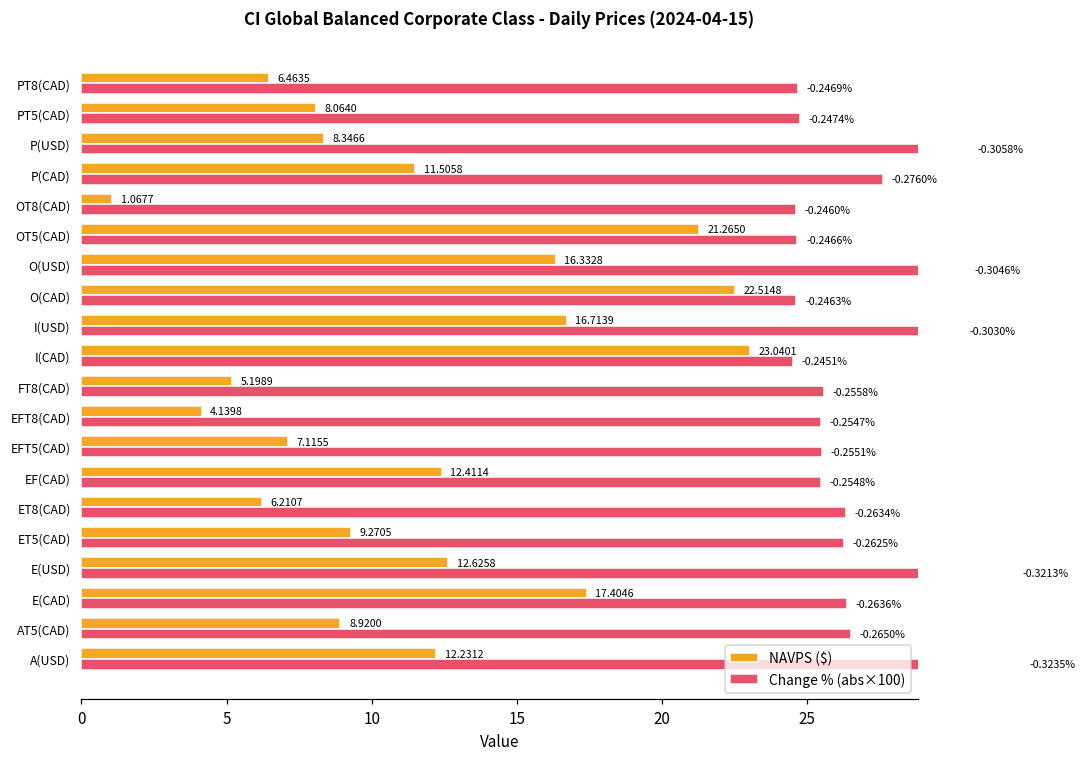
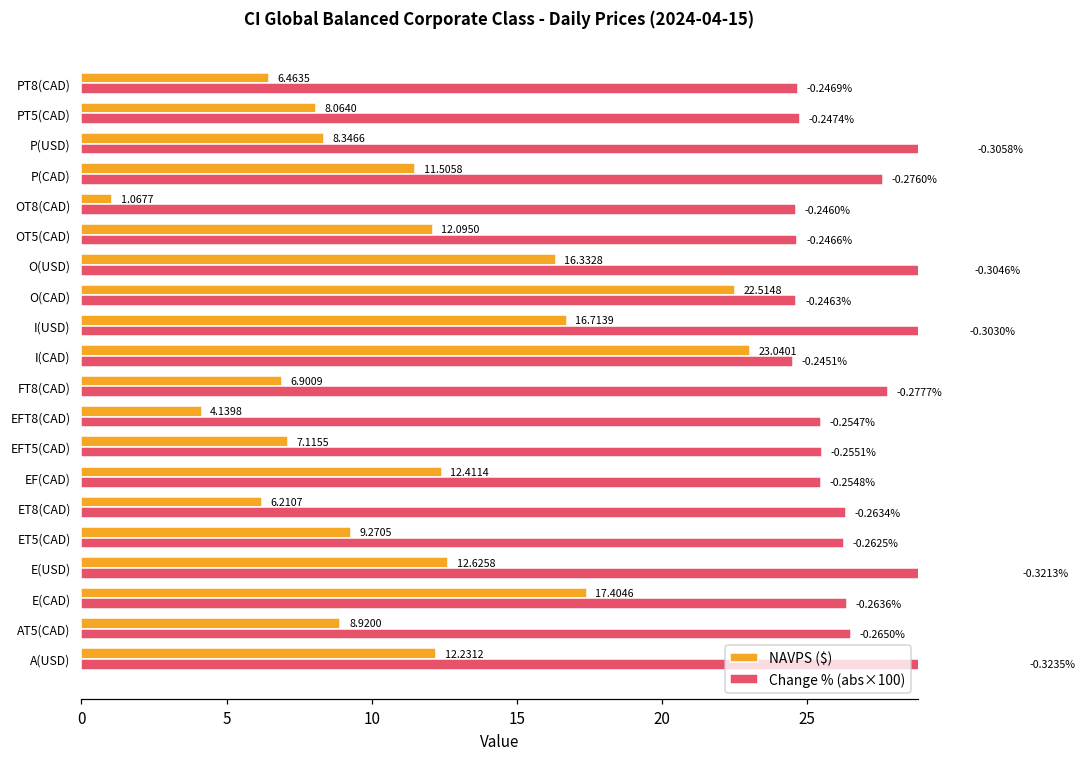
NAVPS ($), OT5(CAD): 21.2650 -> 12.0950
NAVPS ($), FT8(CAD): 5.1989 -> 6.9009
Change % (abs×100), FT8(CAD): -0.2558% -> -0.2777%
